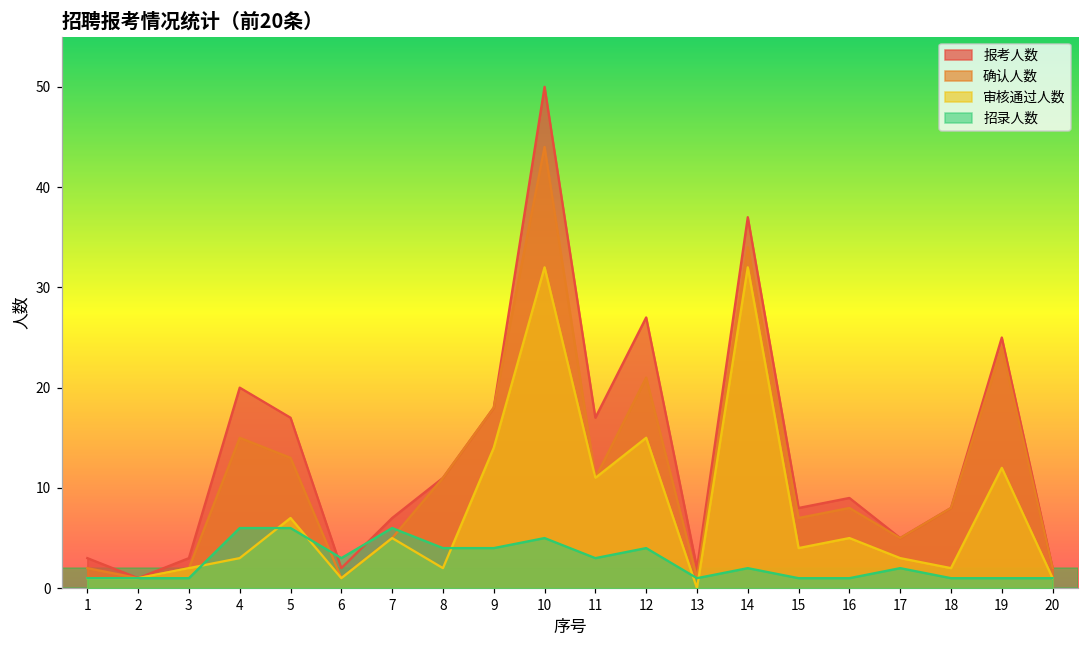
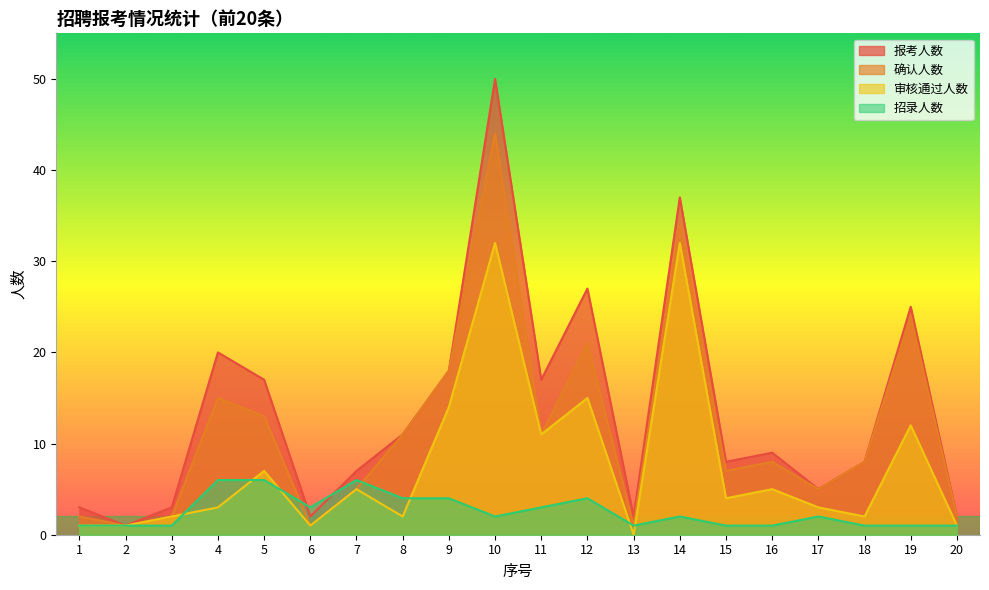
招录人数, 10: 5 -> 2
